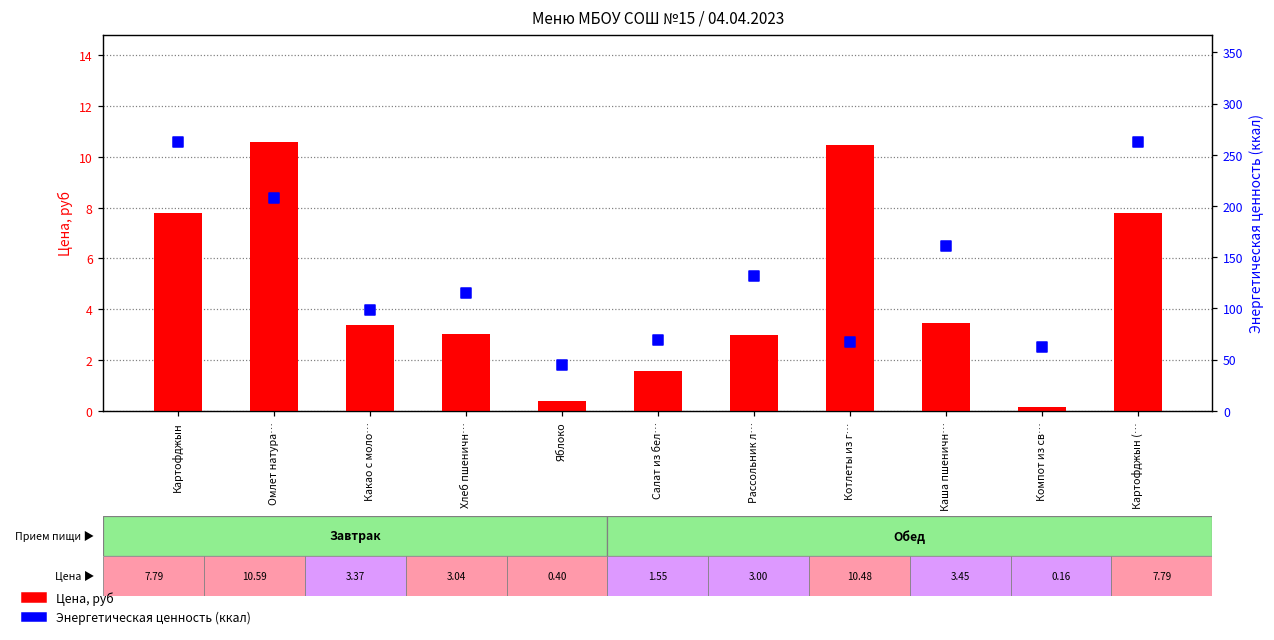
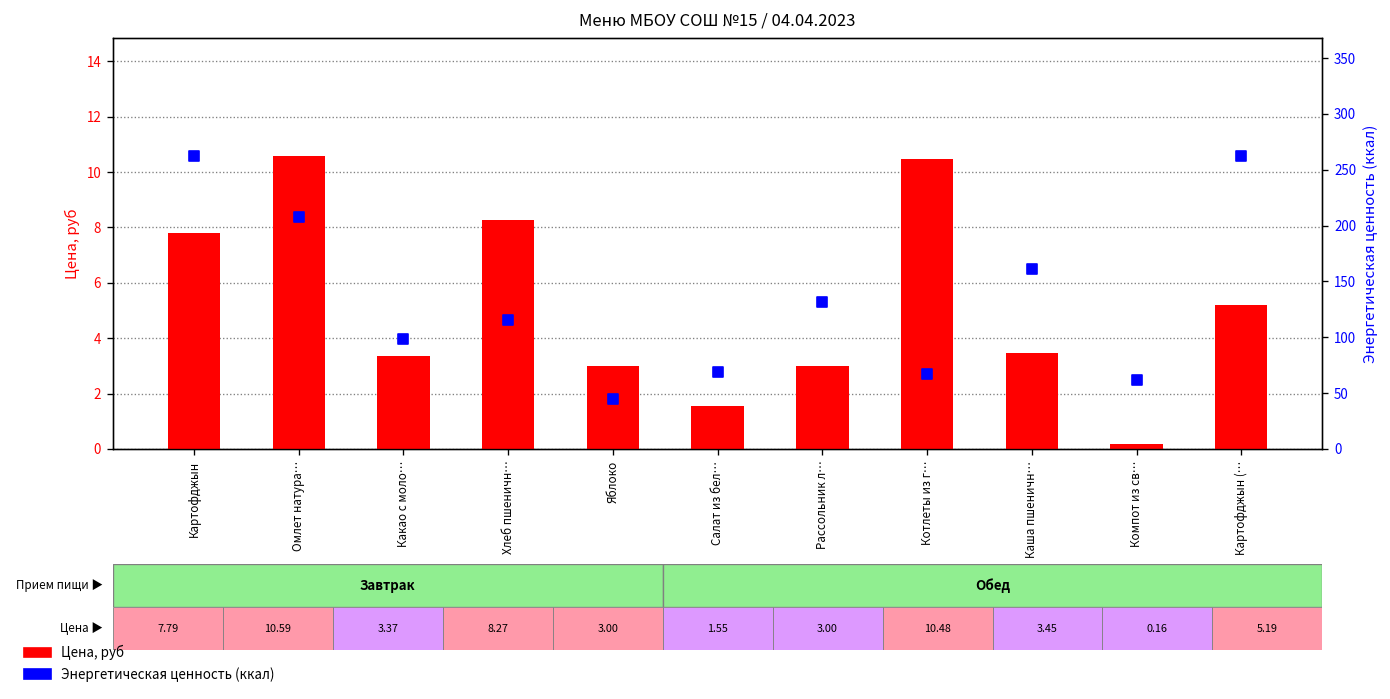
Цена, руб, Хлеб пшеничн…: 3.04 -> 8.27
Цена, руб, Яблоко: 0.40 -> 3.00
Цена, руб, Картофджын (…: 7.79 -> 5.19
